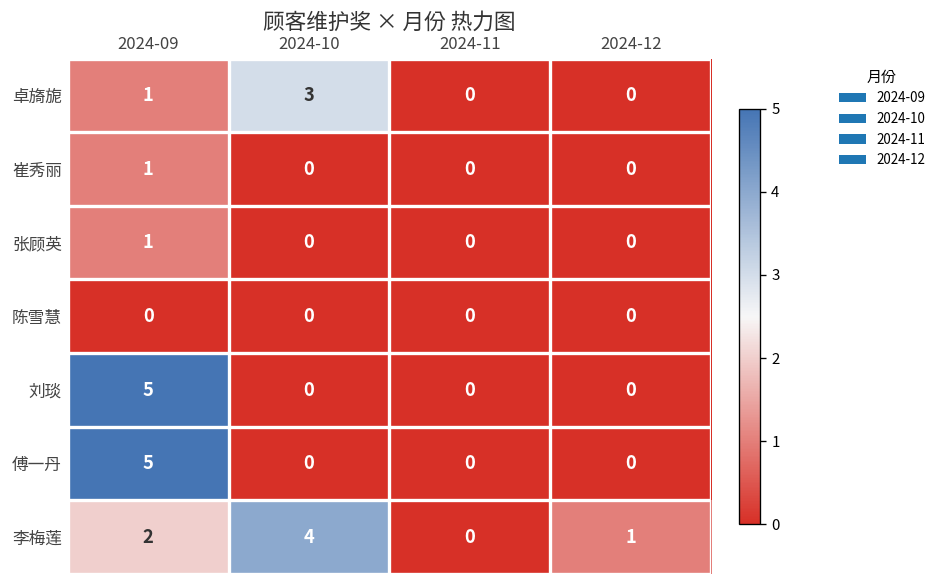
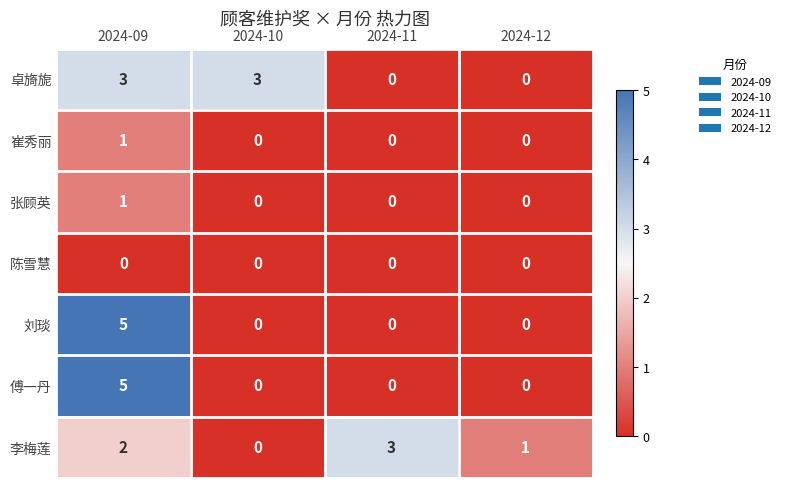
卓旖旎, 2024-09: 1 -> 3
李梅莲, 2024-10: 4 -> 0
李梅莲, 2024-11: 0 -> 3
